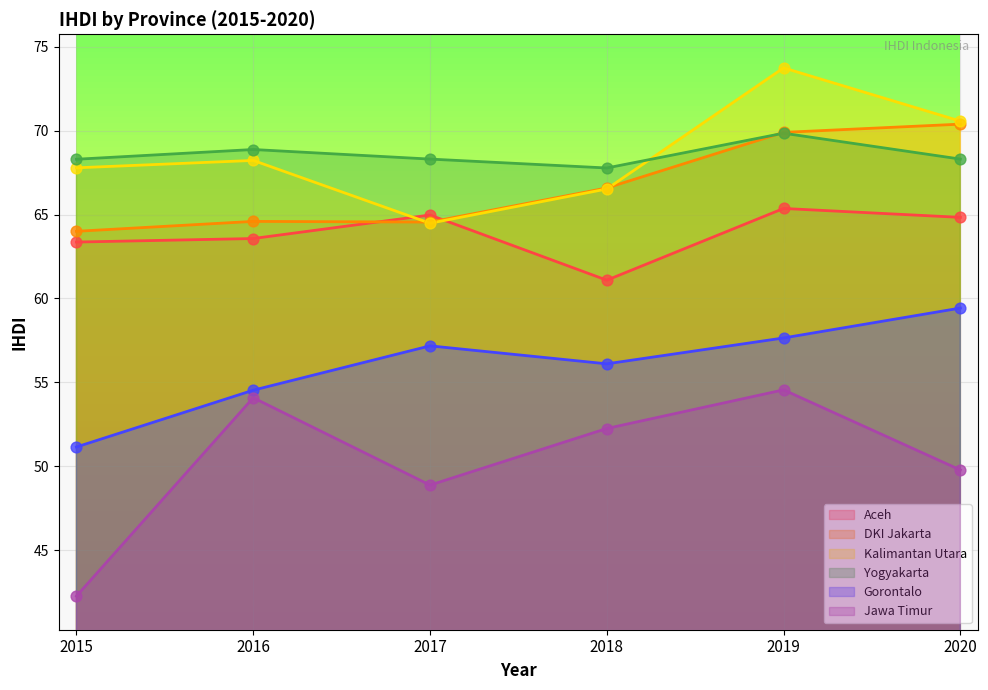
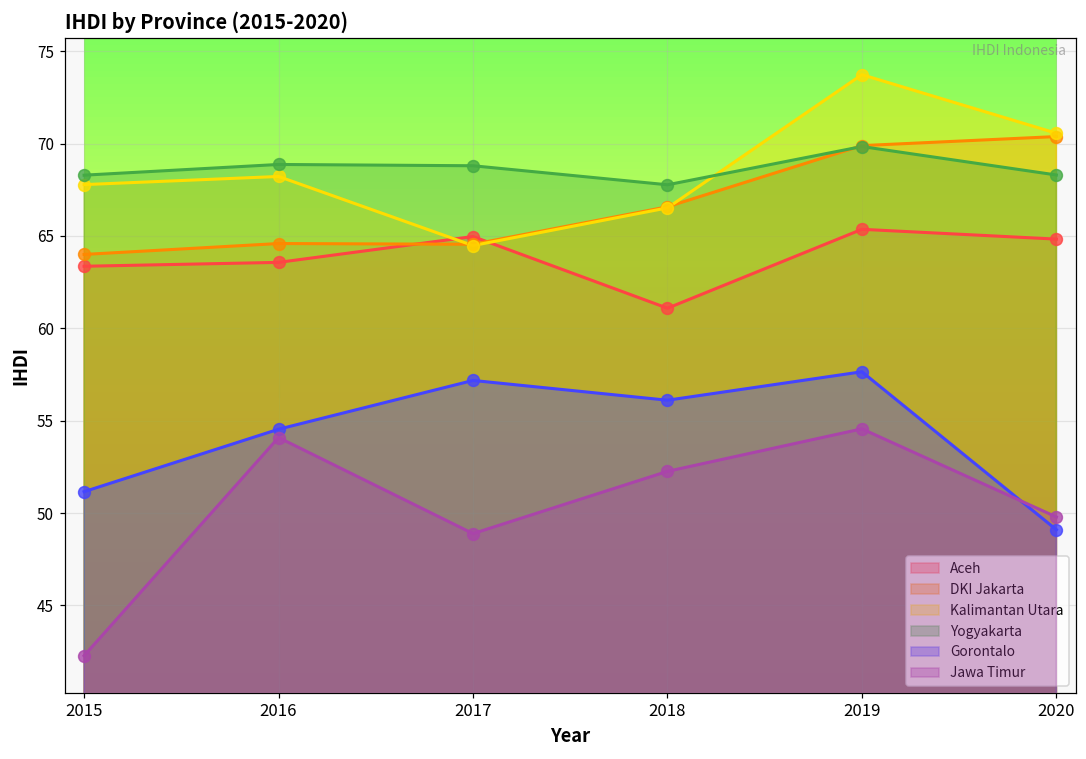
Yogyakarta, 2017: 68.3 -> 68.8
Gorontalo, 2020: 59.4 -> 49.1
